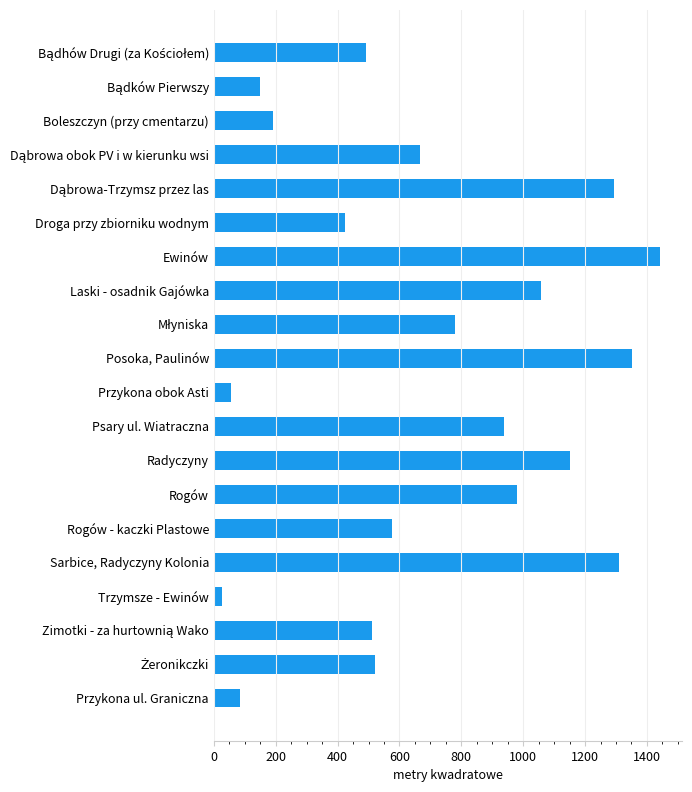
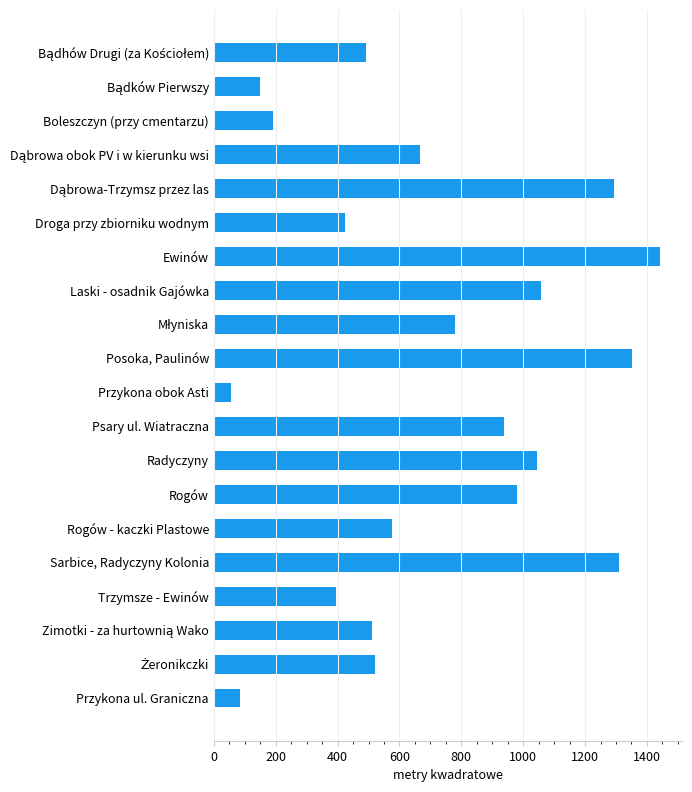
Radyczyny: 1150 -> 1050
Trzymsze - Ewinów: 30 -> 400
